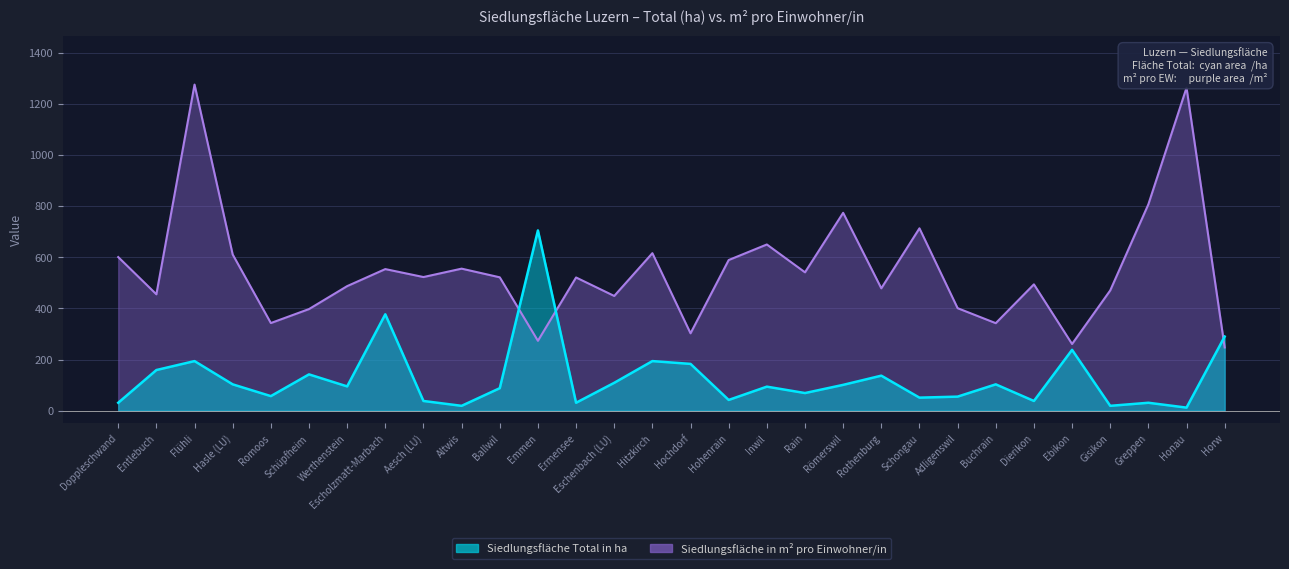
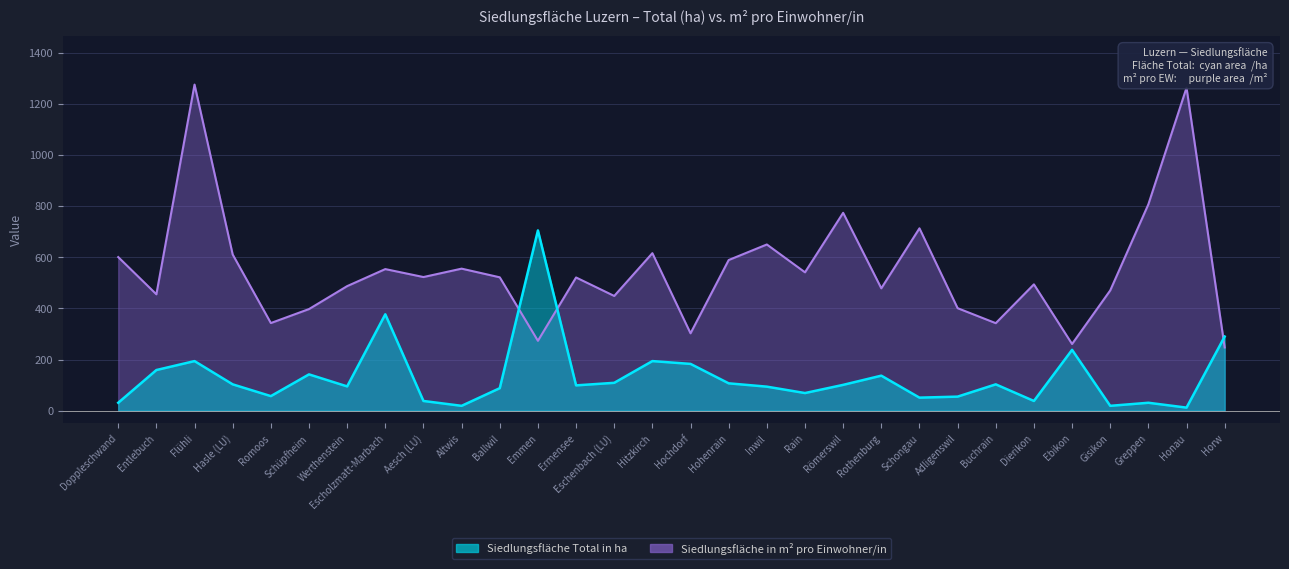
Siedlungsfläche Total in ha, Ermensee: 30 -> 100
Siedlungsfläche Total in ha, Hohenrain: 40 -> 110
